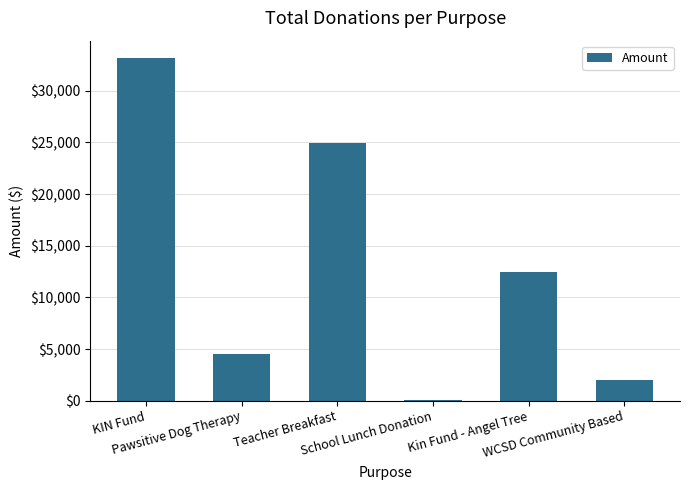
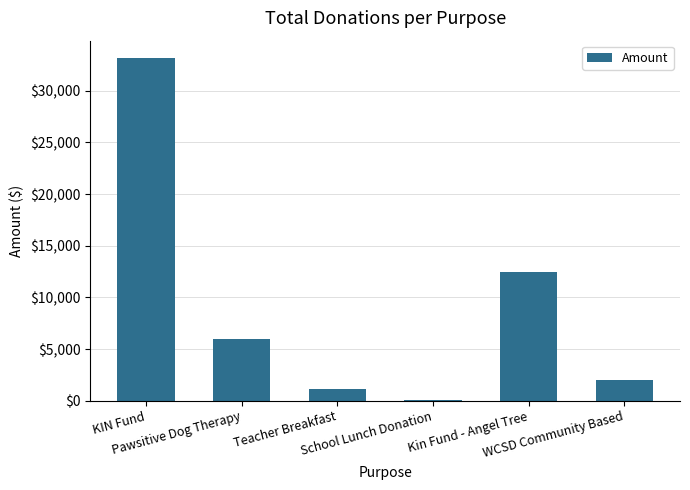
Pawsitive Dog Therapy: $4,500 -> $6,000
Teacher Breakfast: $25,000 -> $1,100
